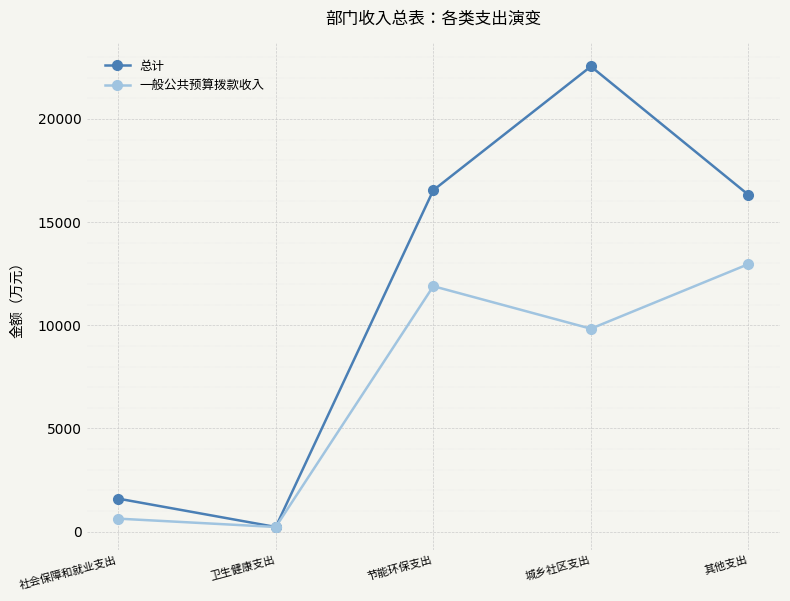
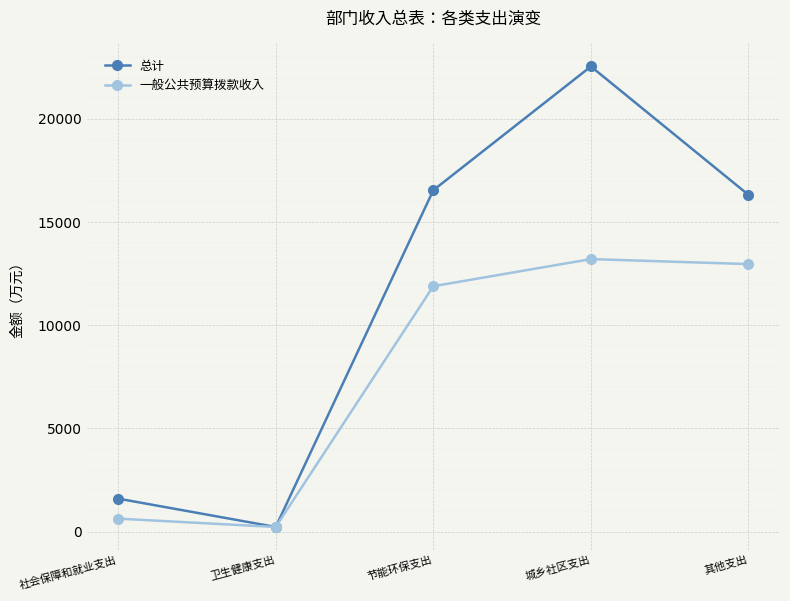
一般公共预算拨款收入, 城乡社区支出: 9800 -> 13200
